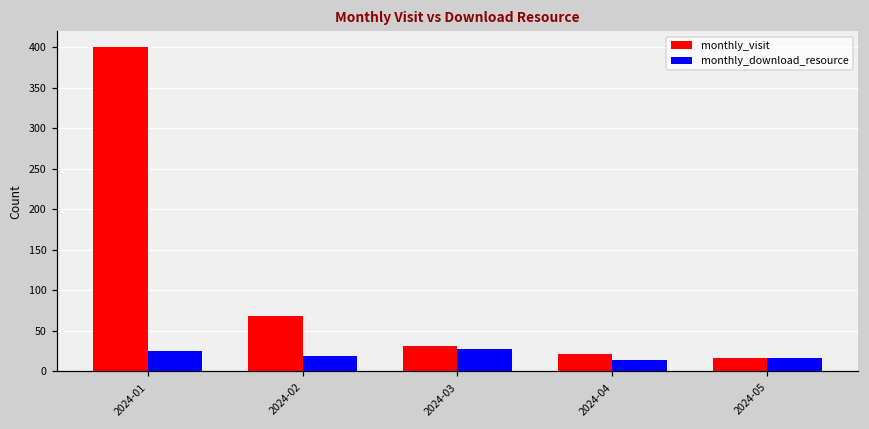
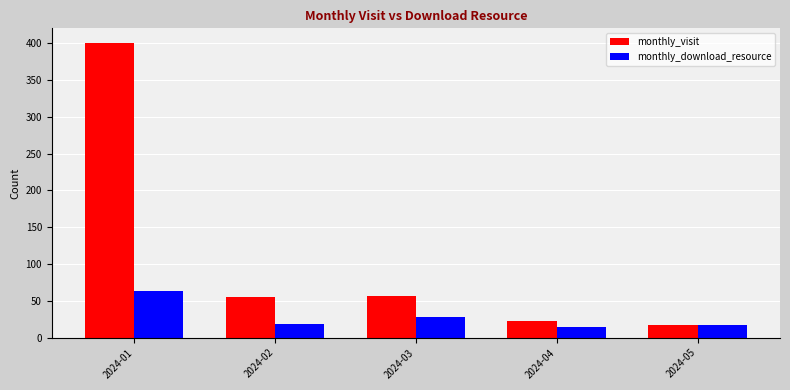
monthly_download_resource, 2024-01: 30 -> 60
monthly_visit, 2024-02: 70 -> 60
monthly_visit, 2024-03: 30 -> 60
